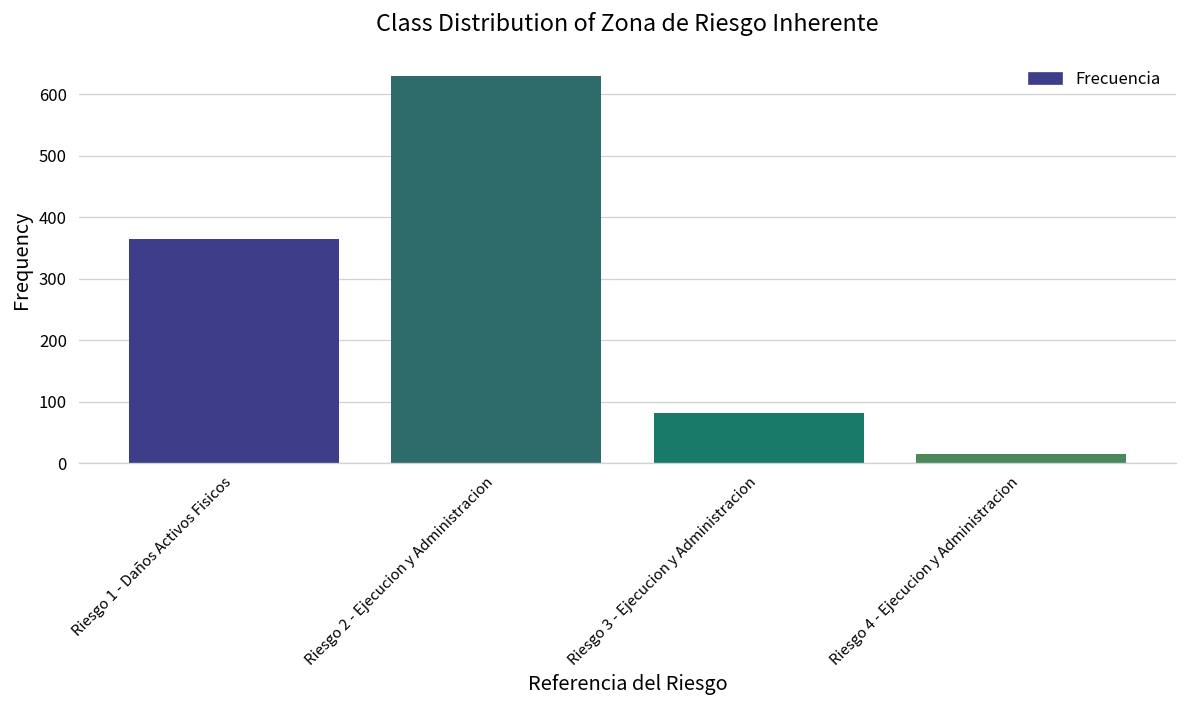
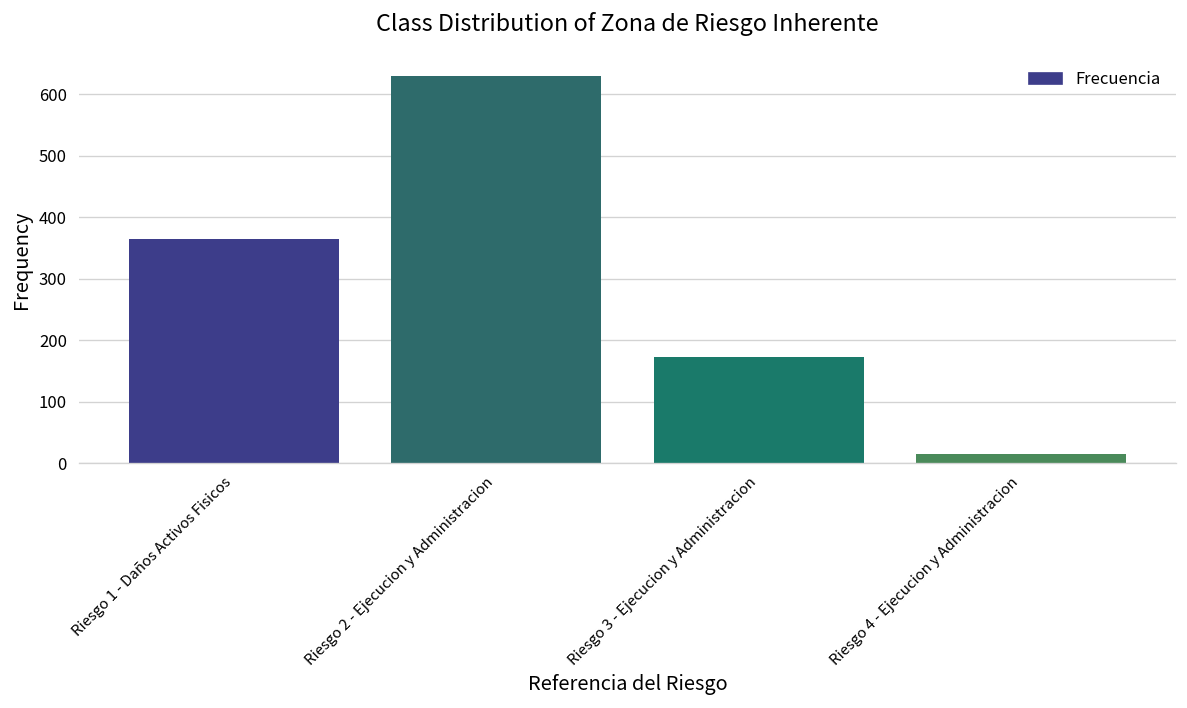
Riesgo 3 - Ejecucion y Administracion: 80 -> 170
